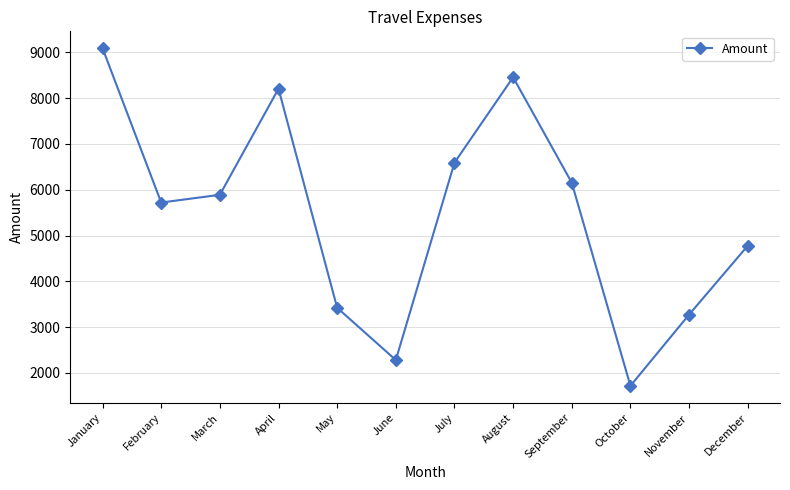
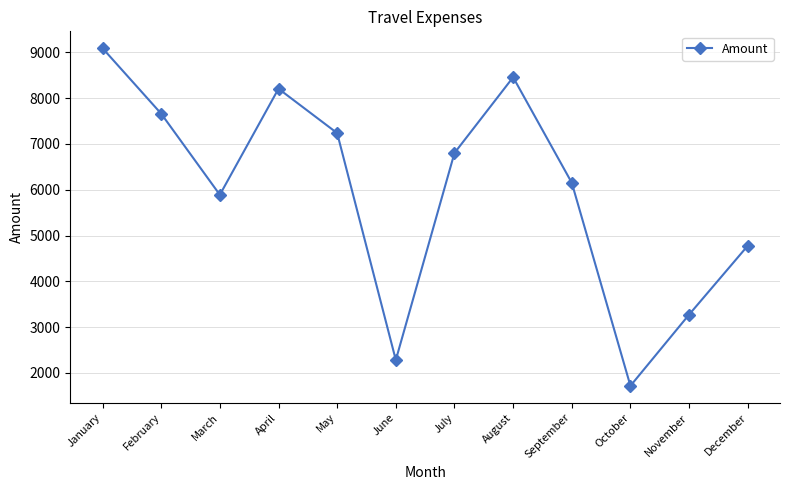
February: 5700 -> 7700
May: 3400 -> 7200
July: 6600 -> 6800
